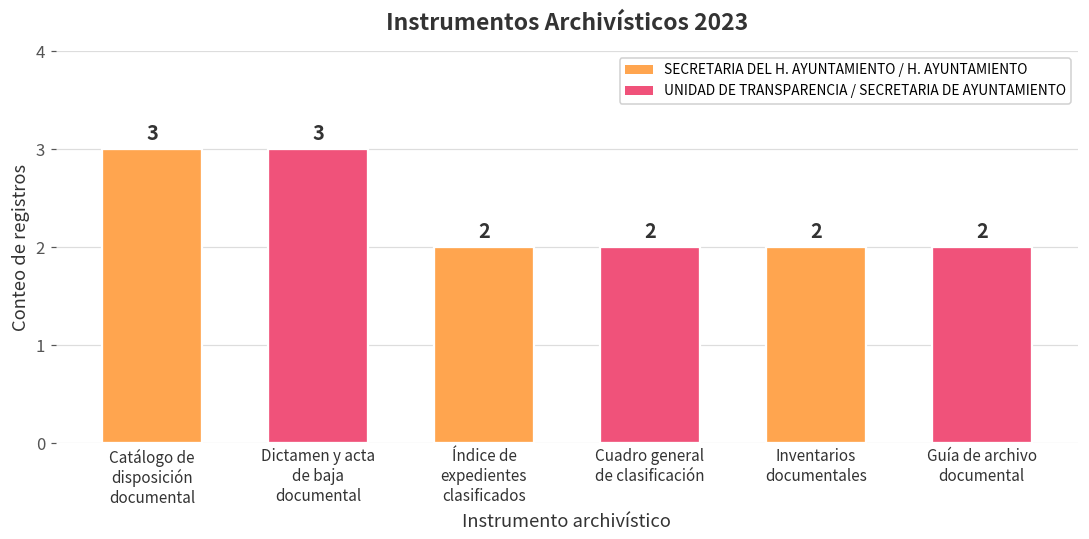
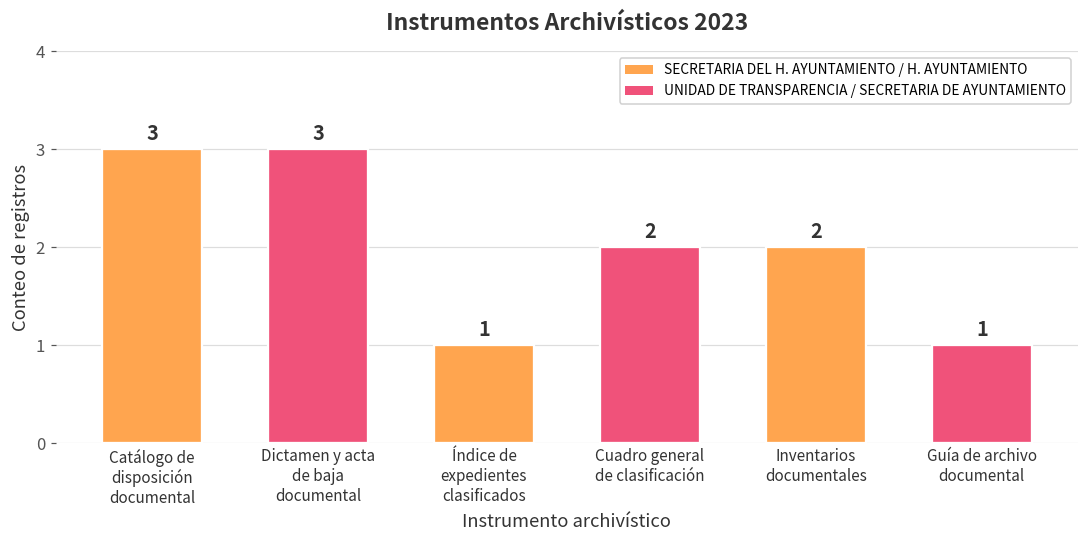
Índice de expedientes clasificados: 2 -> 1
Guía de archivo documental: 2 -> 1
